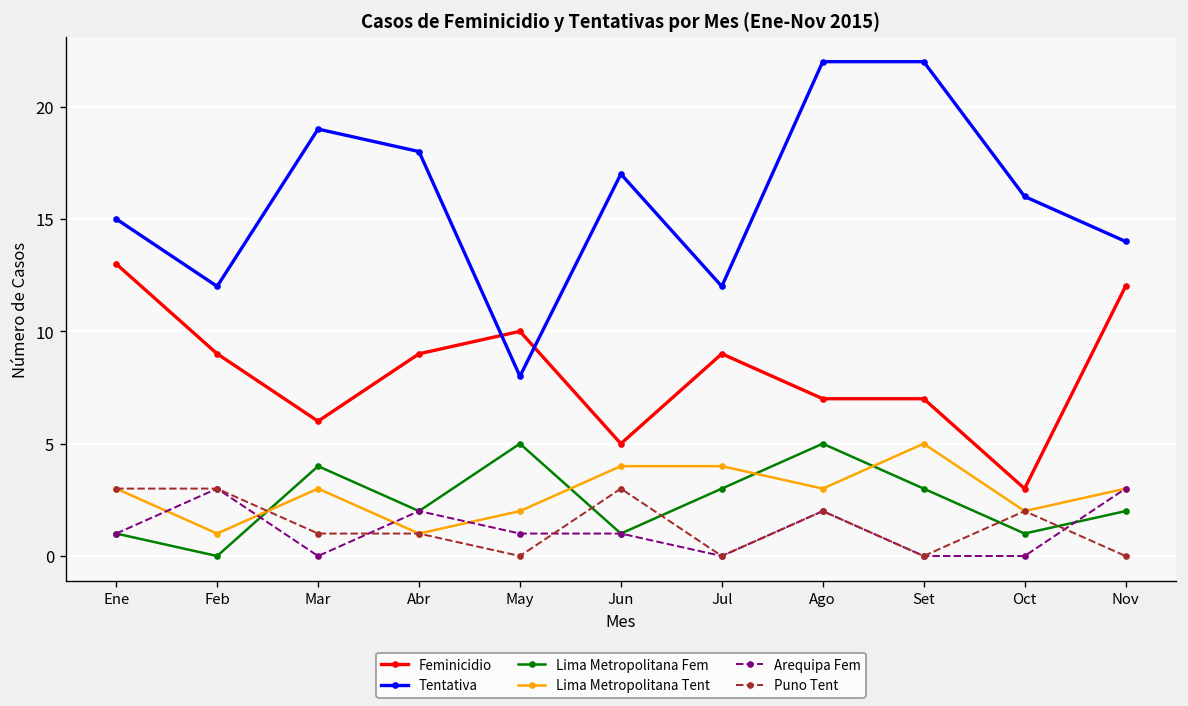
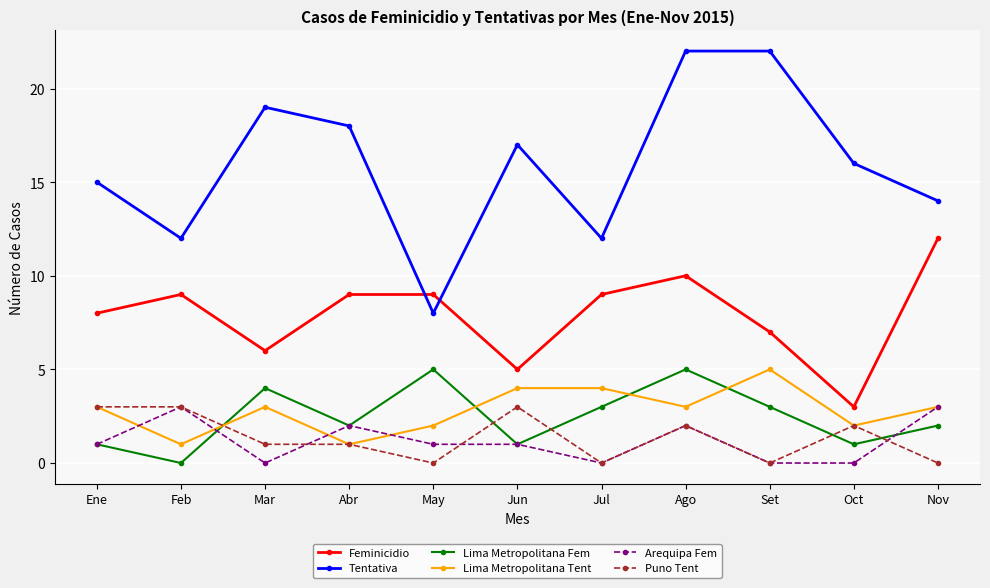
Feminicidio, Ene: 13 -> 8
Feminicidio, May: 10 -> 9
Feminicidio, Ago: 7 -> 10
